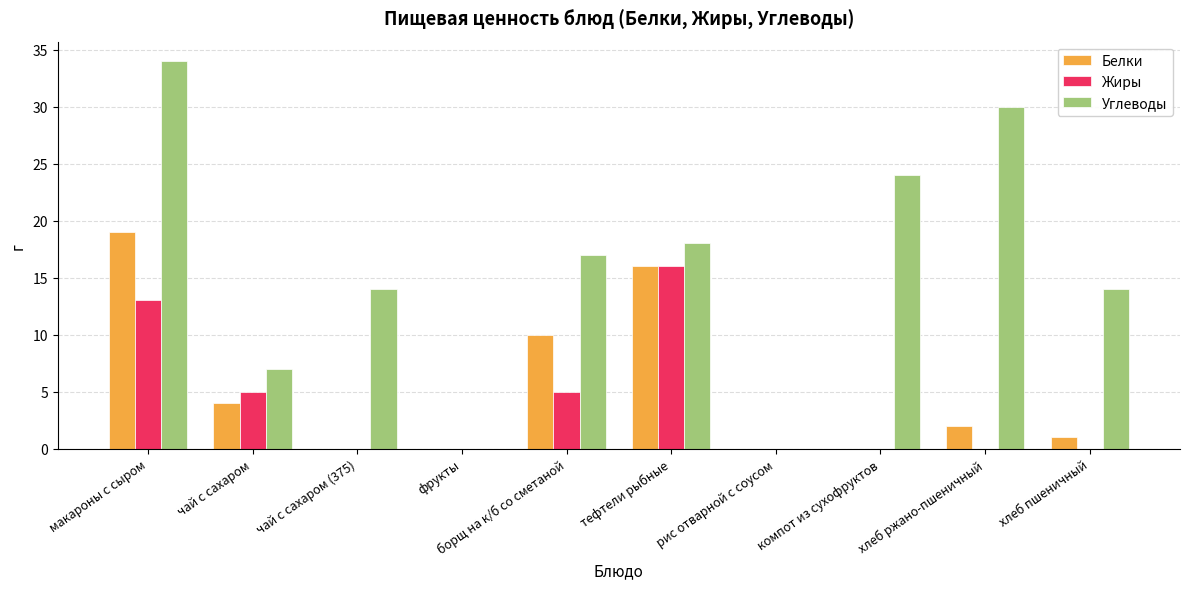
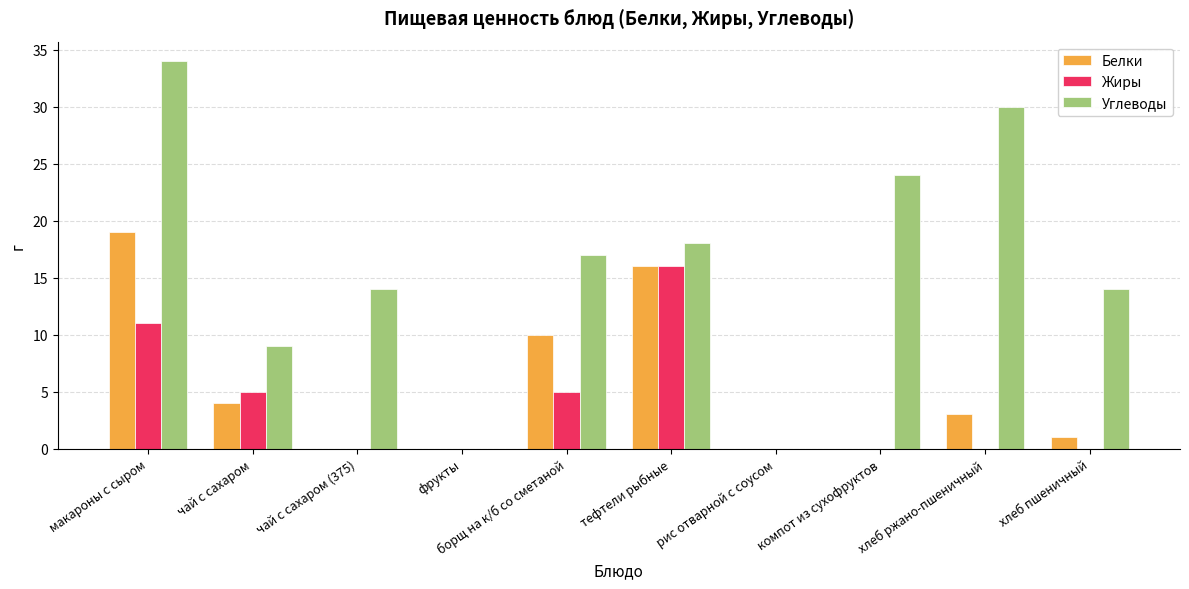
Жиры, макароны с сыром: 13 -> 11
Углеводы, чай с сахаром: 7 -> 9
Белки, хлеб ржано-пшеничный: 2 -> 3
